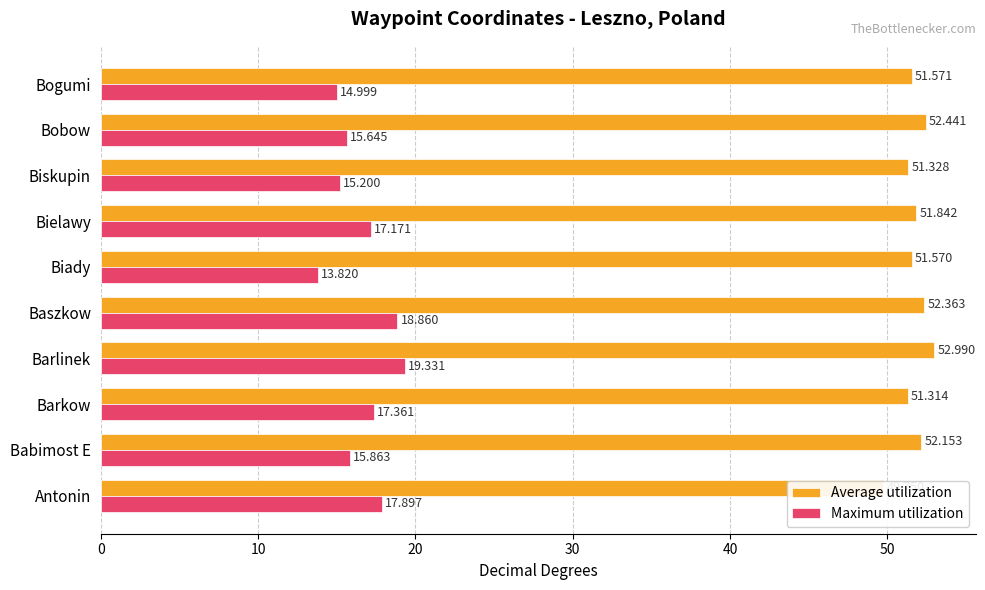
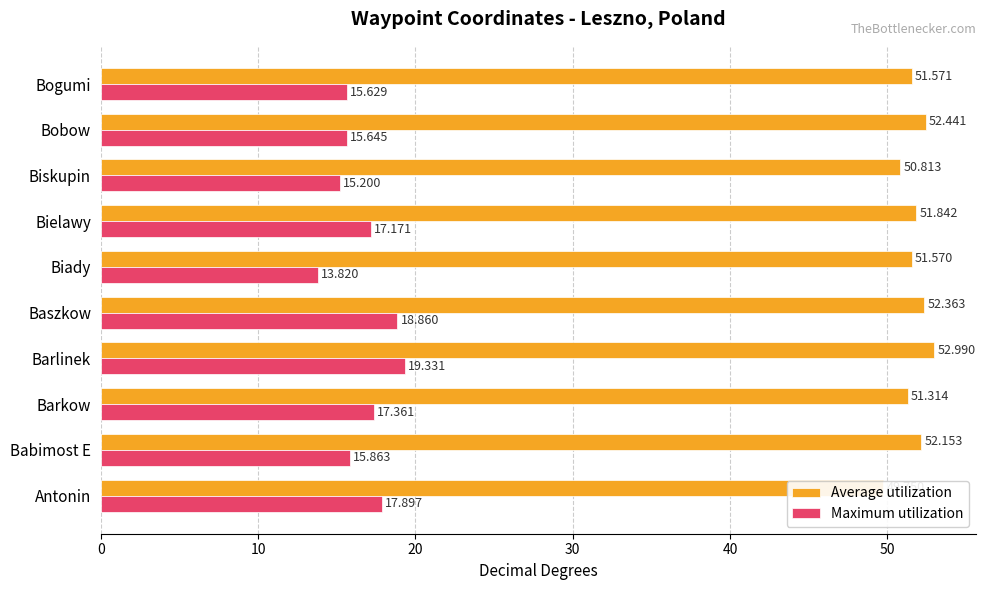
Maximum utilization, Bogumi: 14.999 -> 15.629
Average utilization, Biskupin: 51.328 -> 50.813
